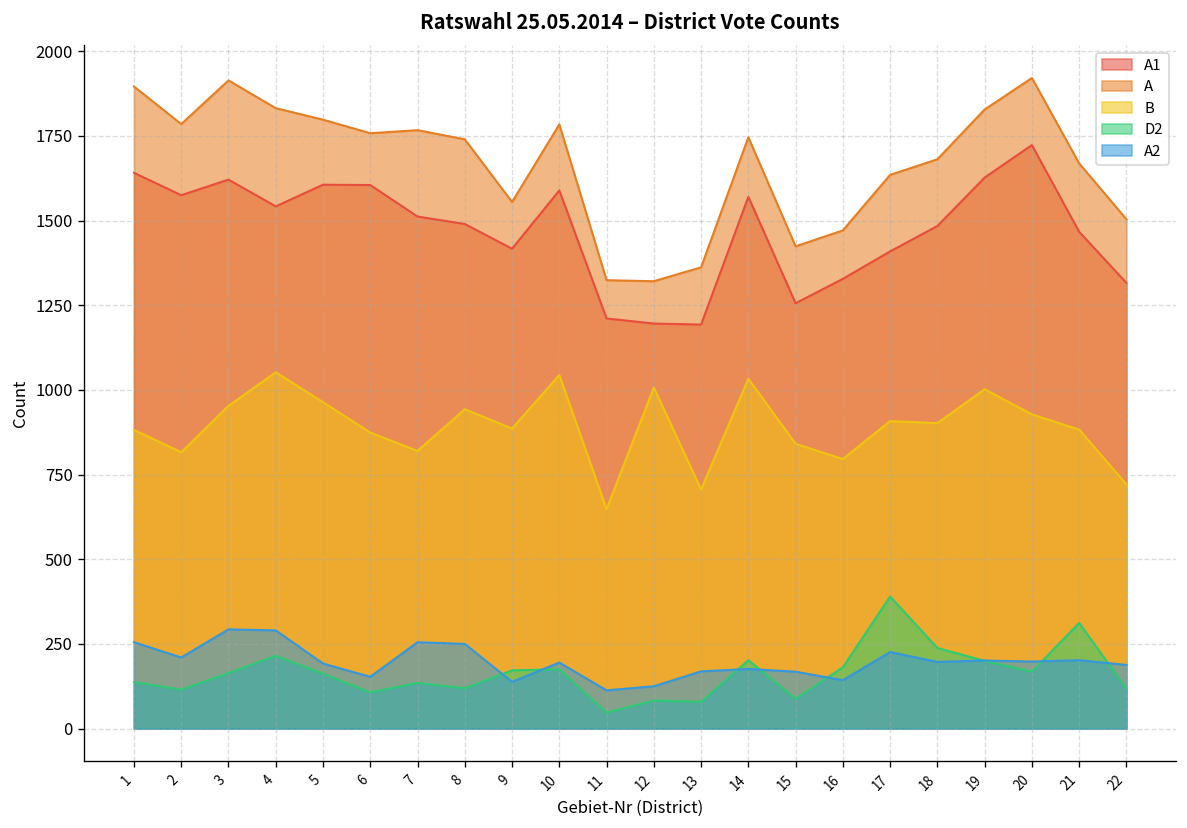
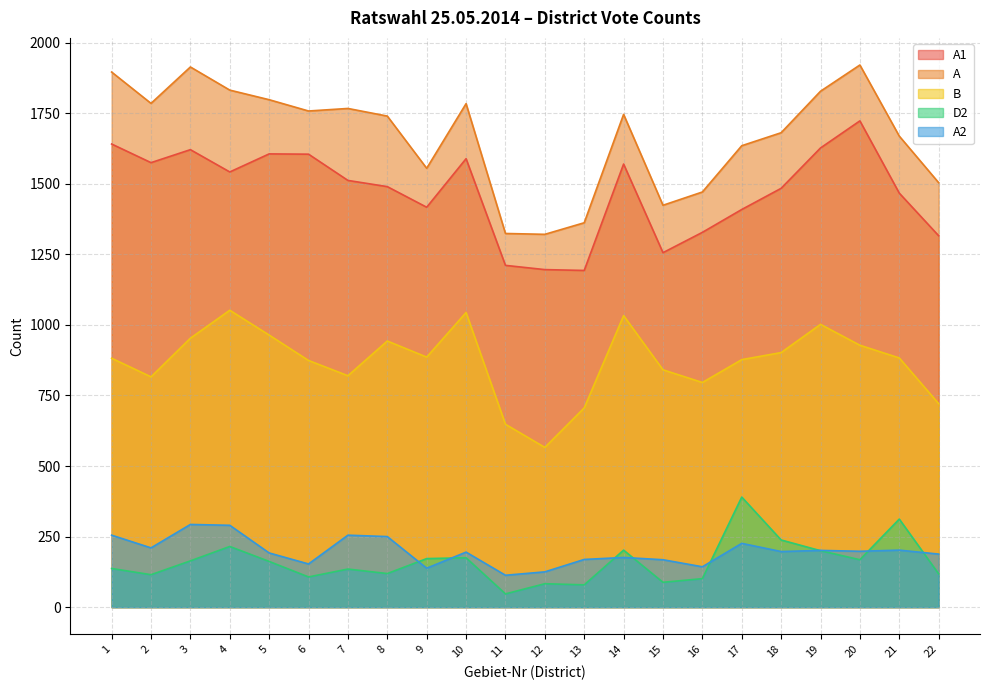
B, 12: 1010 -> 570
D2, 16: 180 -> 100
B, 17: 910 -> 880
